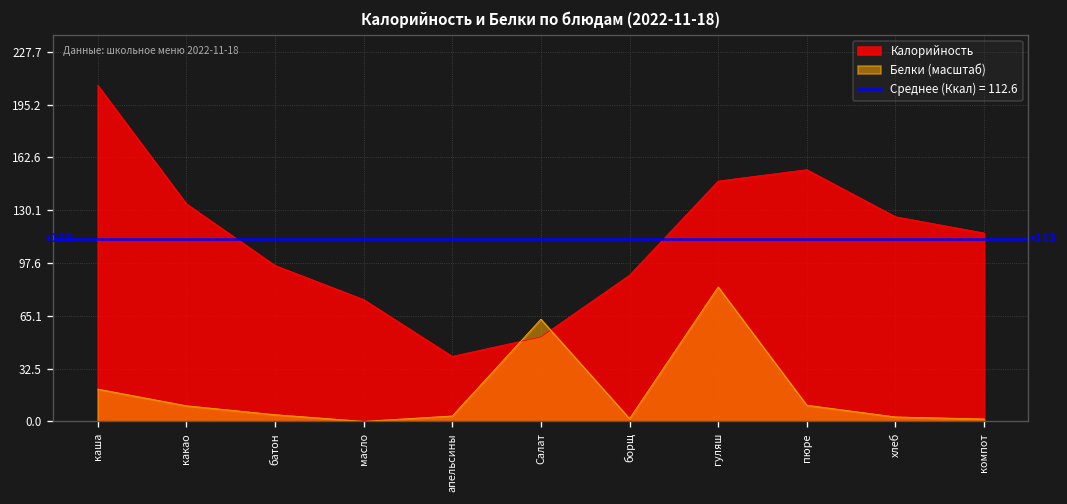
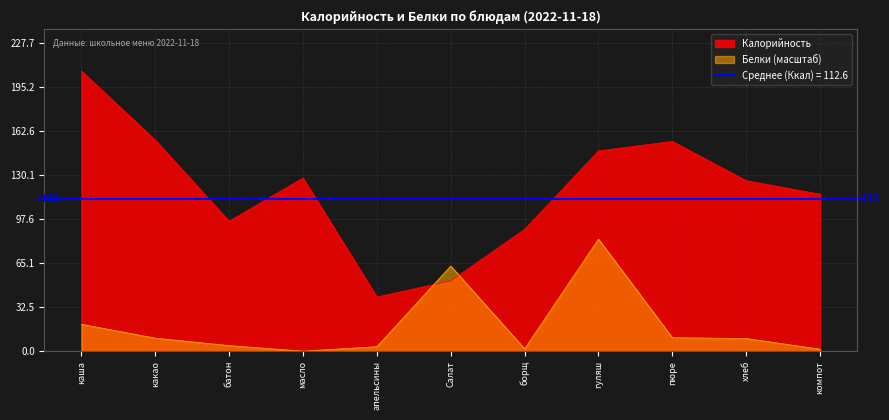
Калорийность, какао: 134 -> 156
Калорийность, масло: 75 -> 128
Белки (масштаб), хлеб: 3 -> 9
